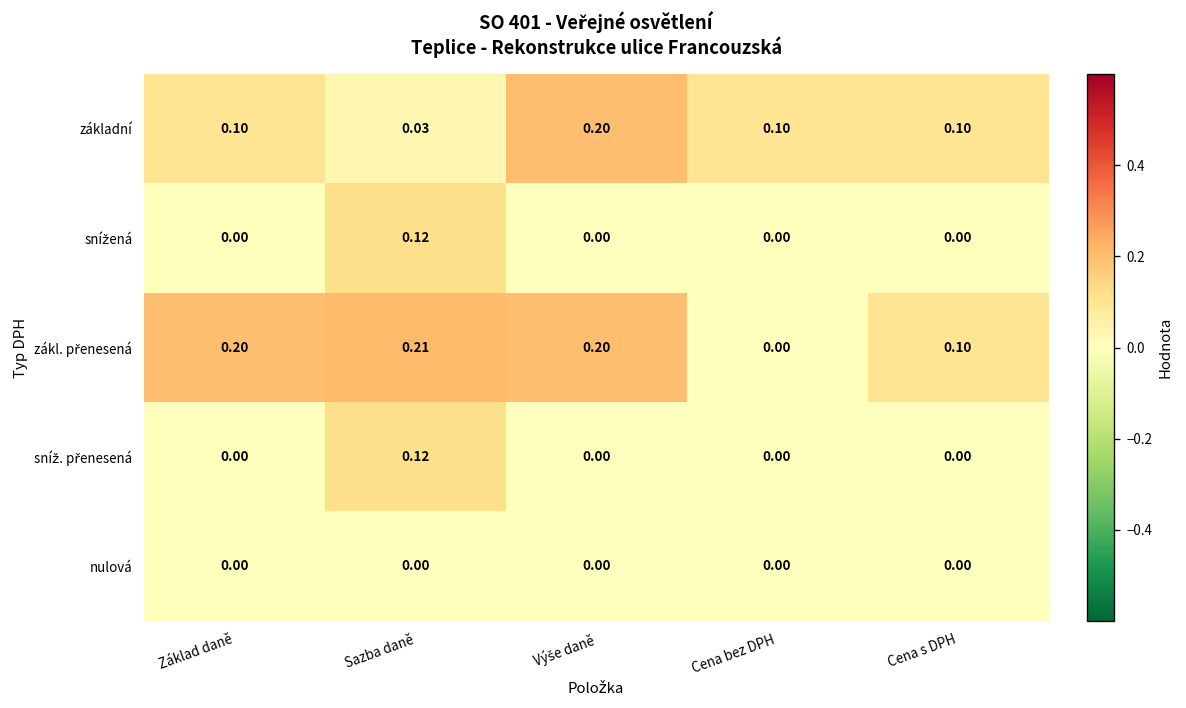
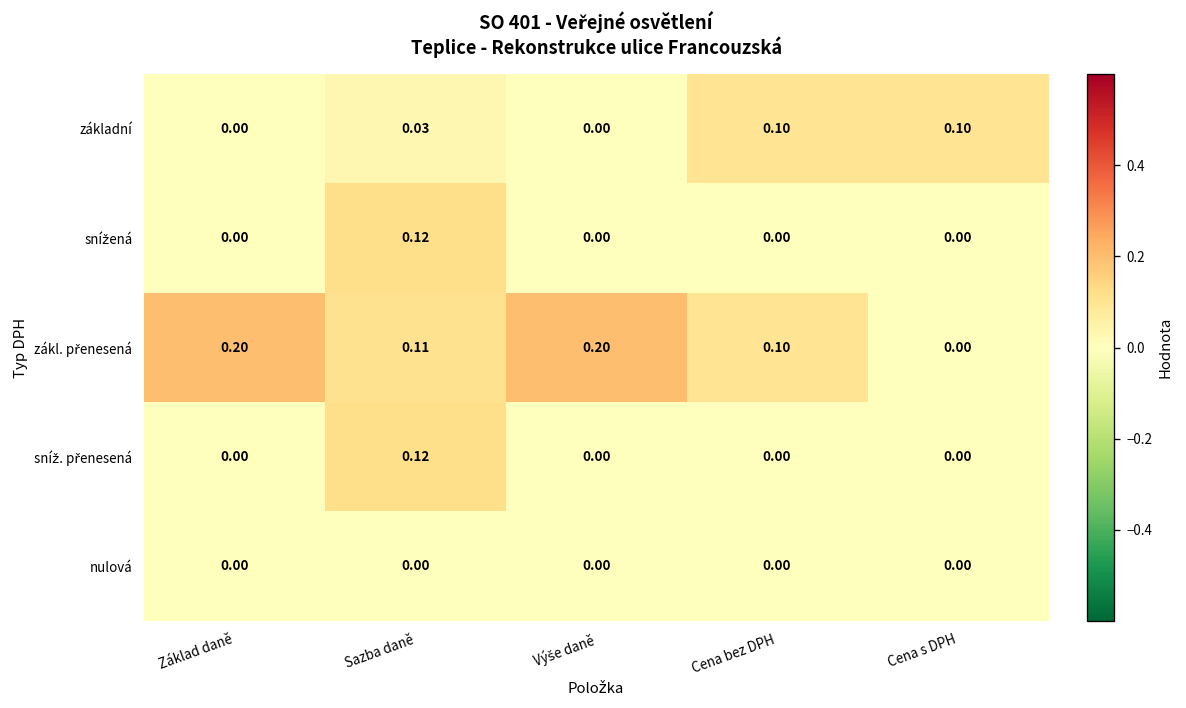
základní, Základ daně: 0.10 -> 0.00
základní, Výše daně: 0.20 -> 0.00
zákl. přenesená, Sazba daně: 0.21 -> 0.11
zákl. přenesená, Cena bez DPH: 0.00 -> 0.10
zákl. přenesená, Cena s DPH: 0.10 -> 0.00
